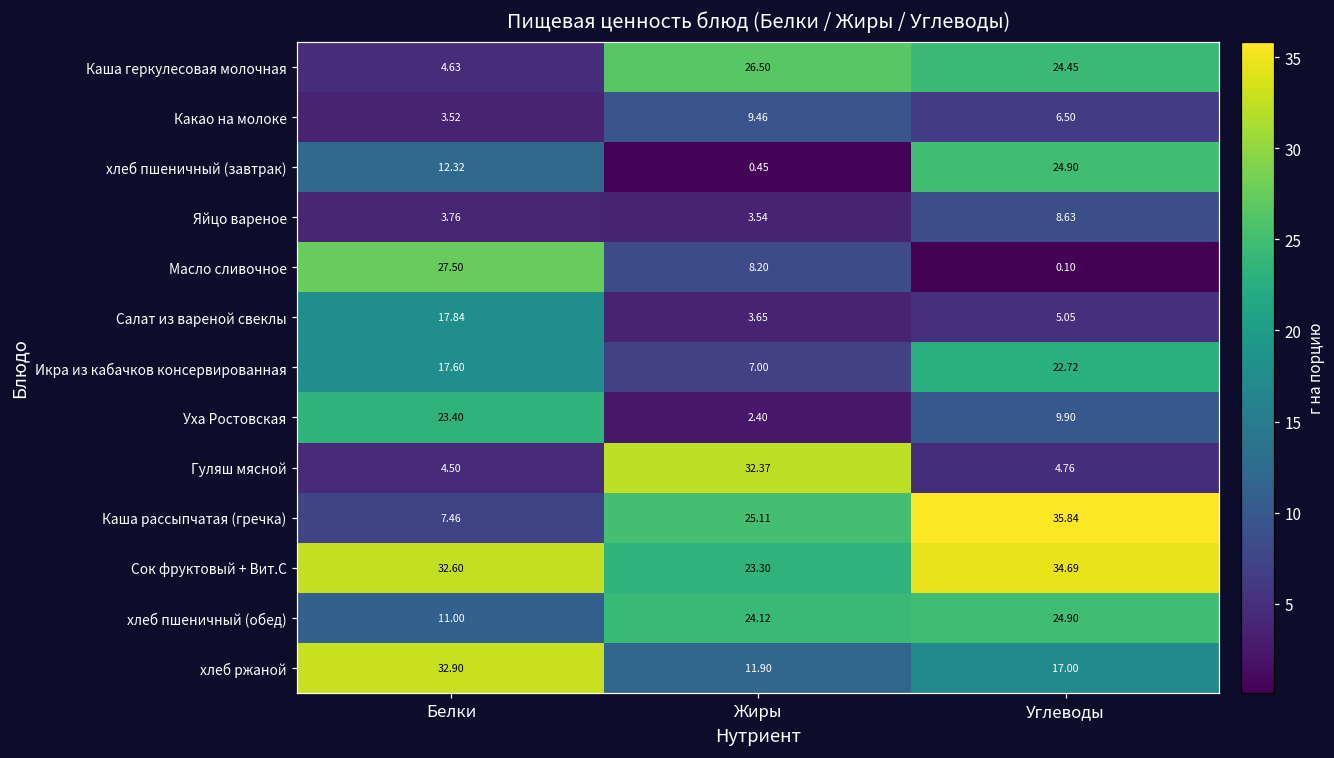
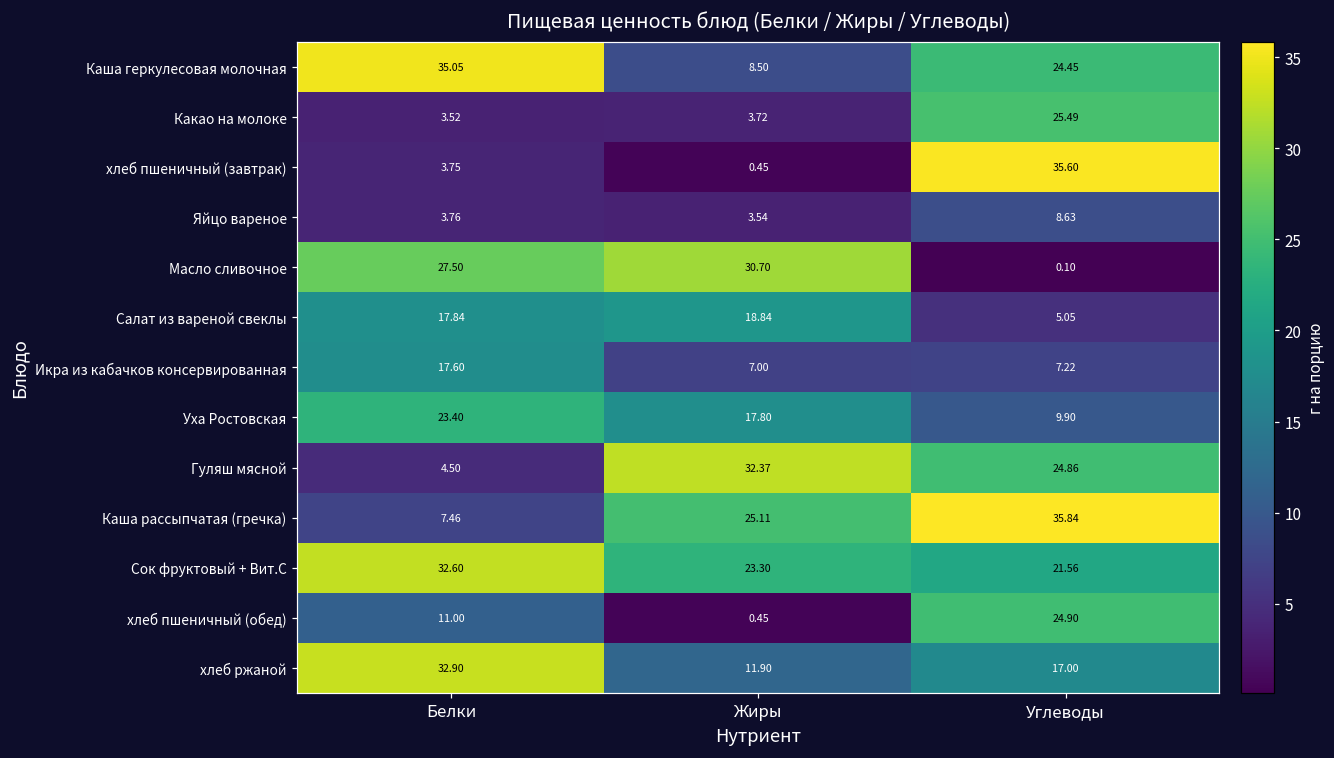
Каша геркулесовая молочная, Белки: 4.63 -> 35.05
Каша геркулесовая молочная, Жиры: 26.50 -> 8.50
Какао на молоке, Жиры: 9.46 -> 3.72
Какао на молоке, Углеводы: 6.50 -> 25.49
хлеб пшеничный (завтрак), Белки: 12.32 -> 3.75
хлеб пшеничный (завтрак), Углеводы: 24.90 -> 35.60
Масло сливочное, Жиры: 8.20 -> 30.70
Салат из вареной свеклы, Жиры: 3.65 -> 18.84
Икра из кабачков консервированная, Углеводы: 22.72 -> 7.22
Уха Ростовская, Жиры: 2.40 -> 17.80
Гуляш мясной, Углеводы: 4.76 -> 24.86
Сок фруктовый + Вит.С, Углеводы: 34.69 -> 21.56
хлеб пшеничный (обед), Жиры: 24.12 -> 0.45
